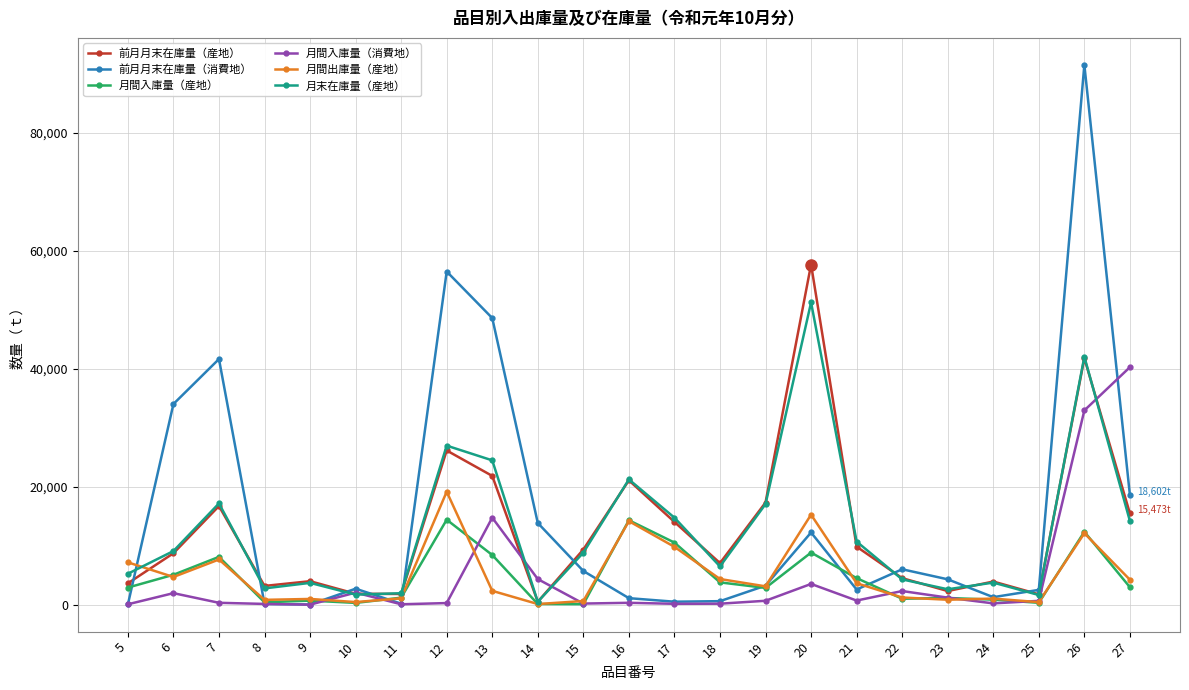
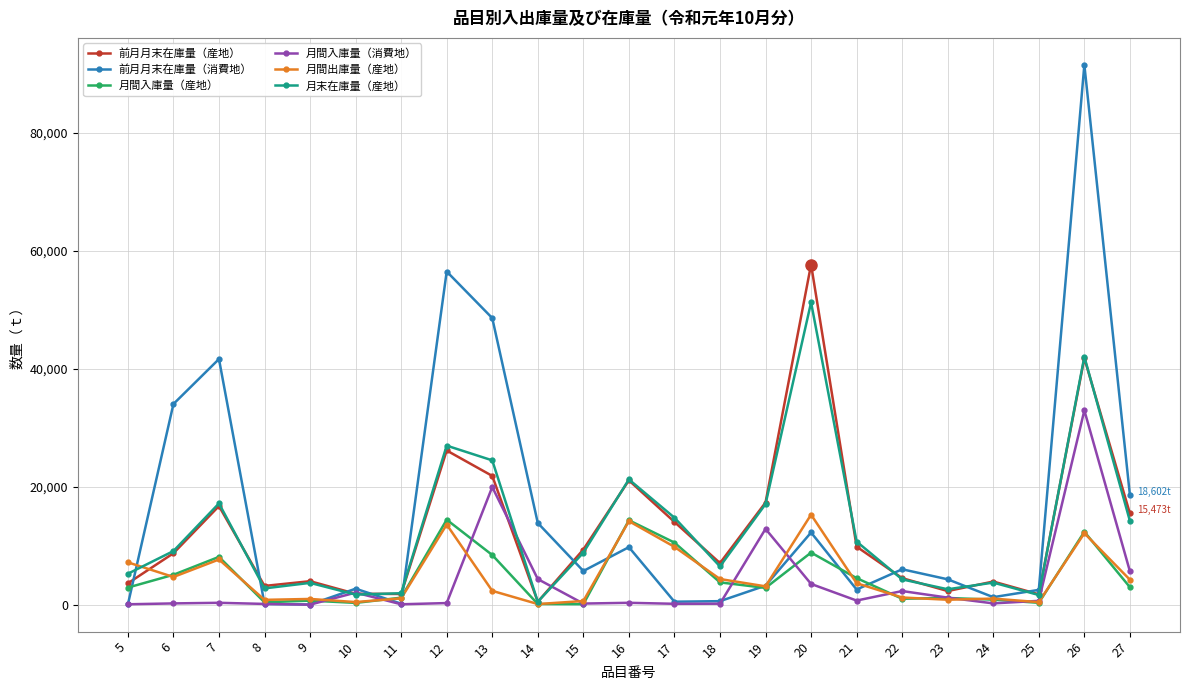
月間入庫量（消費地）, 6: 2,000 -> 0
月間出庫量（産地）, 12: 19,000 -> 14,000
月間入庫量（消費地）, 13: 15,000 -> 20,000
前月月末在庫量（消費地）, 16: 1,000 -> 10,000
月間入庫量（消費地）, 19: 1,000 -> 13,000
月間入庫量（消費地）, 27: 40,000 -> 6,000
